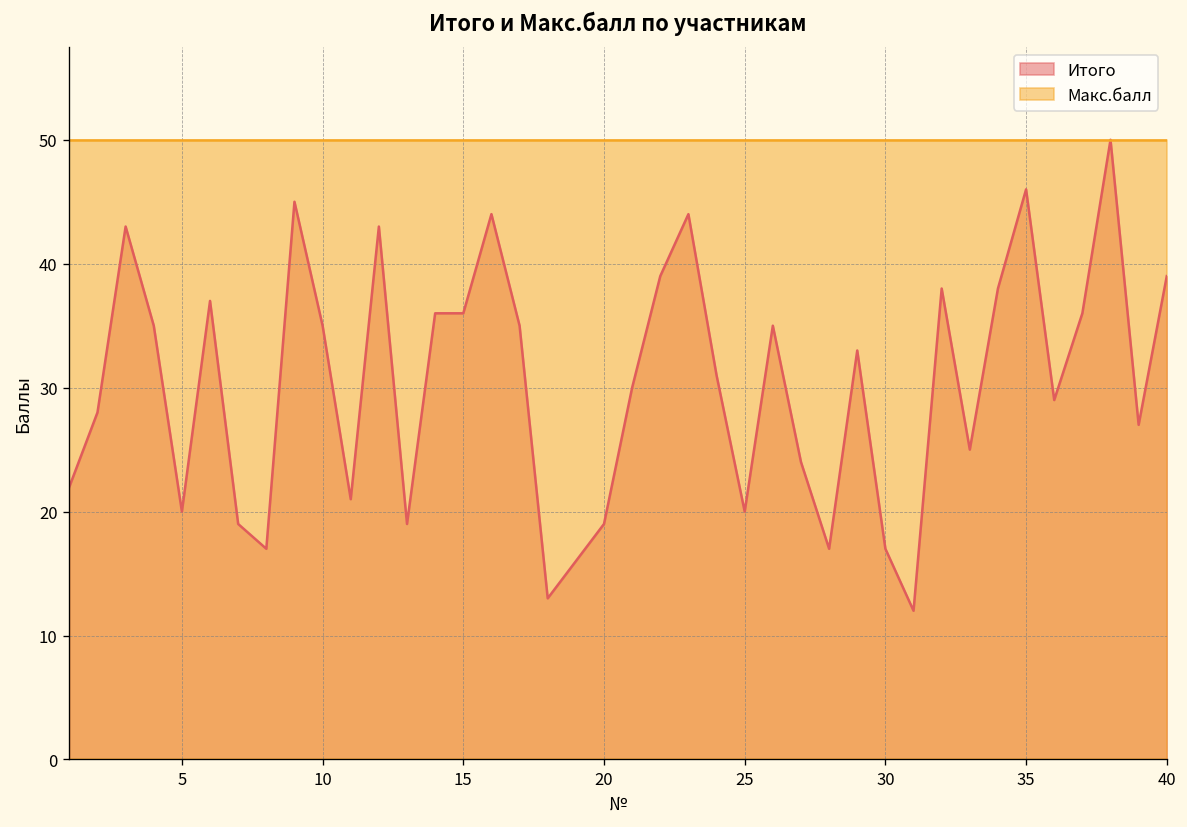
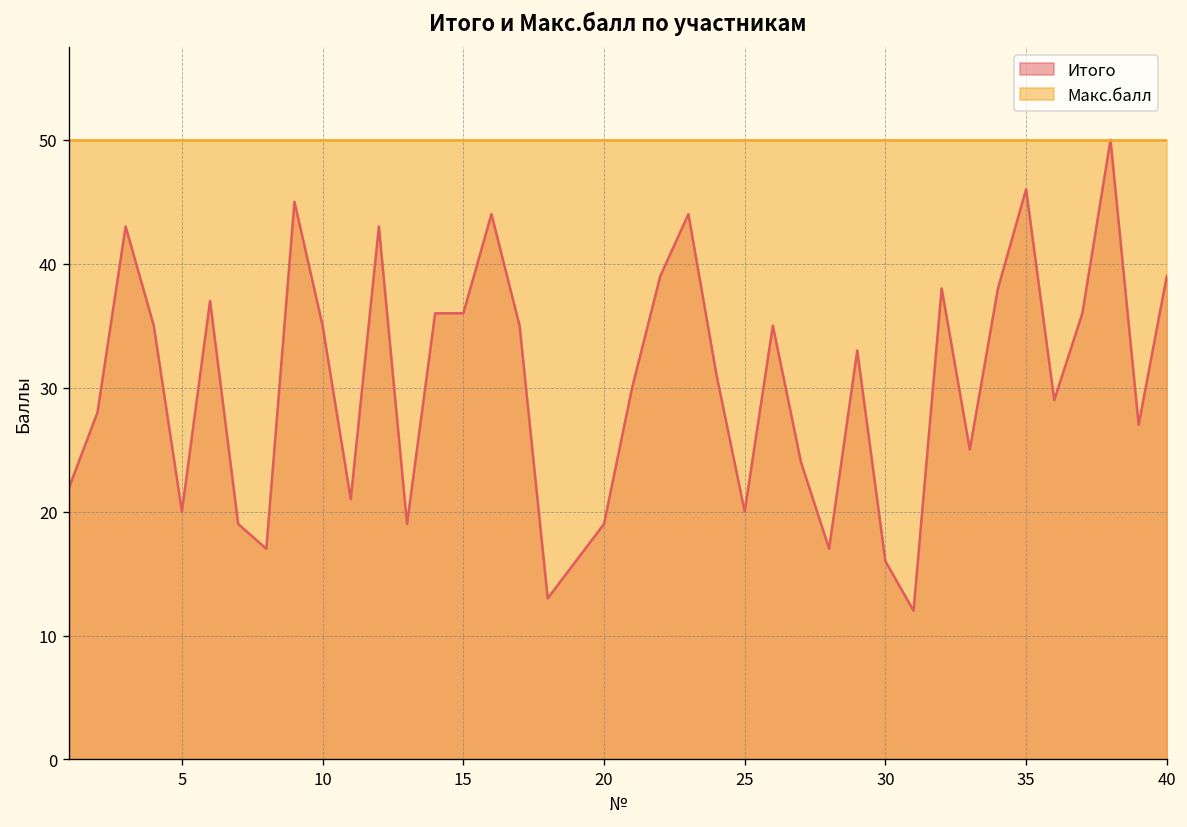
Итого, 30: 17 -> 16
